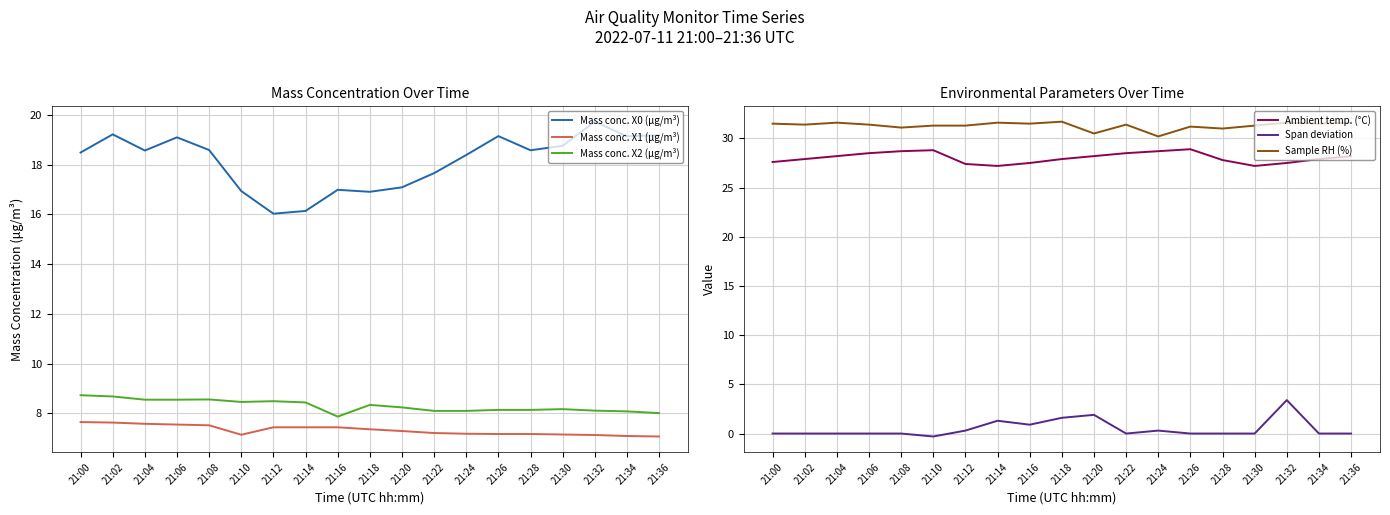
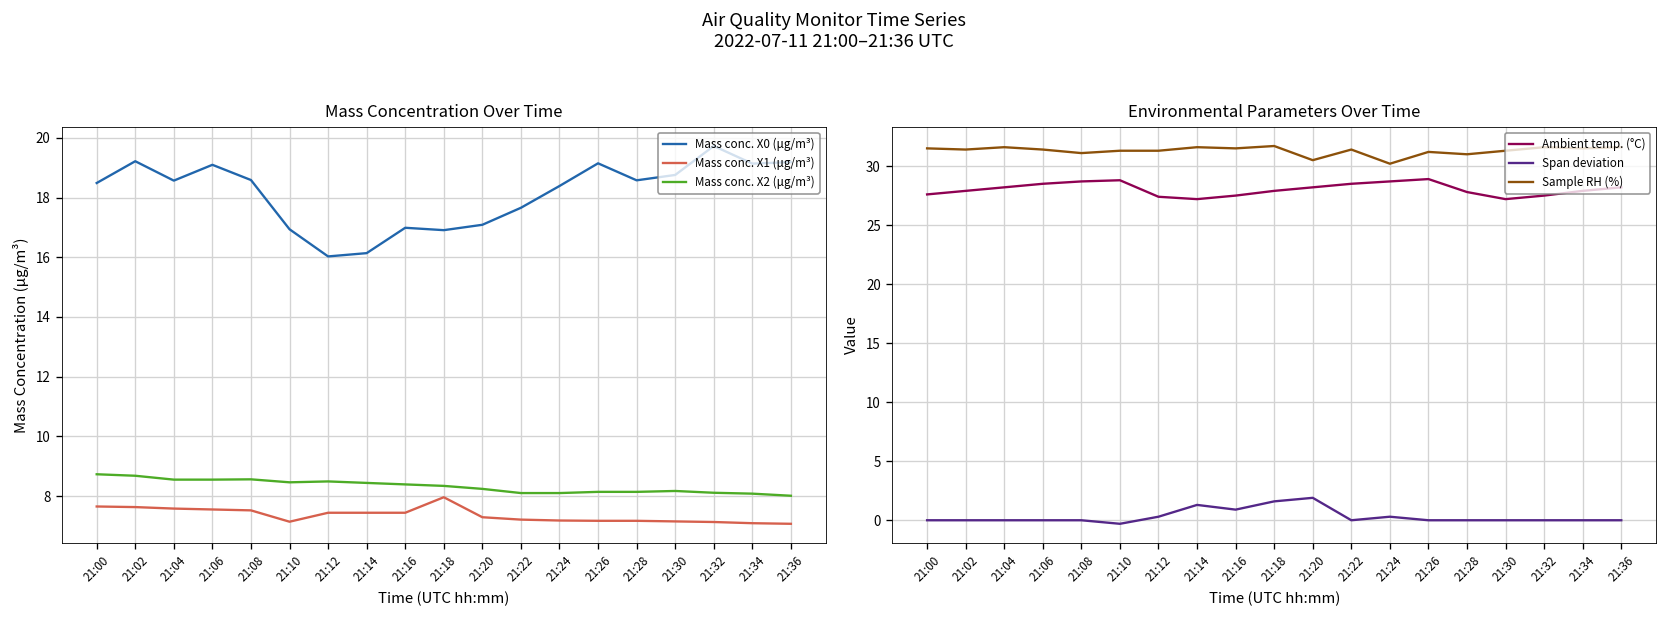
Mass Concentration Over Time, Mass conc. X2 (μg/m³), 21:16: 7.9 -> 8.4
Mass Concentration Over Time, Mass conc. X1 (μg/m³), 21:18: 7.4 -> 8.0
Environmental Parameters Over Time, Span deviation, 21:32: 3 -> 0
